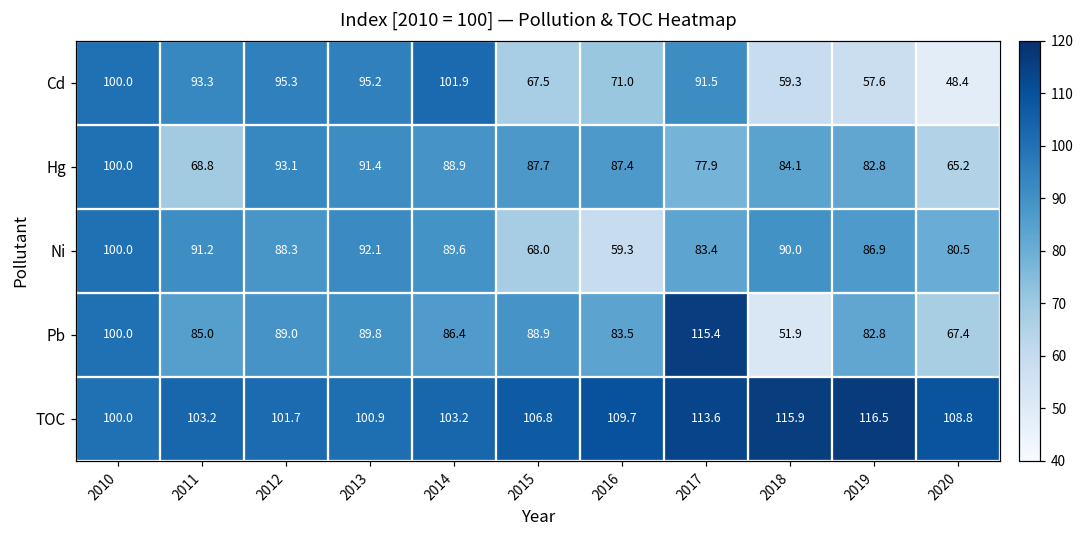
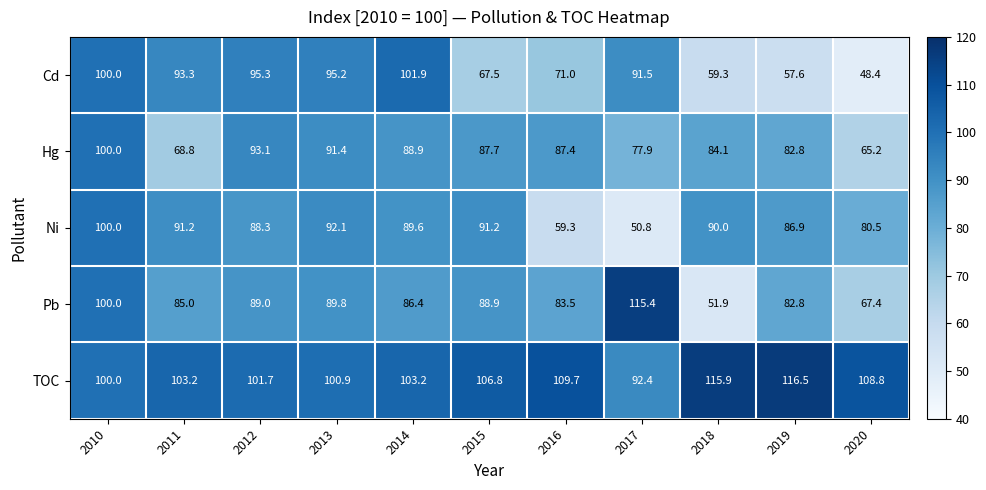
Ni, 2015: 68.0 -> 91.2
Ni, 2017: 83.4 -> 50.8
TOC, 2017: 113.6 -> 92.4
